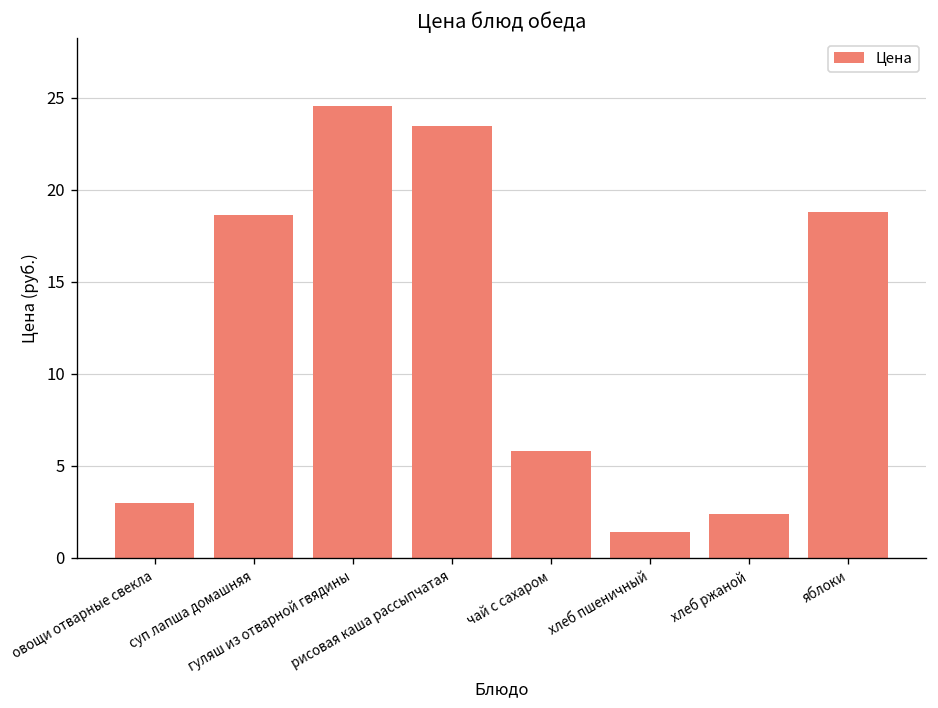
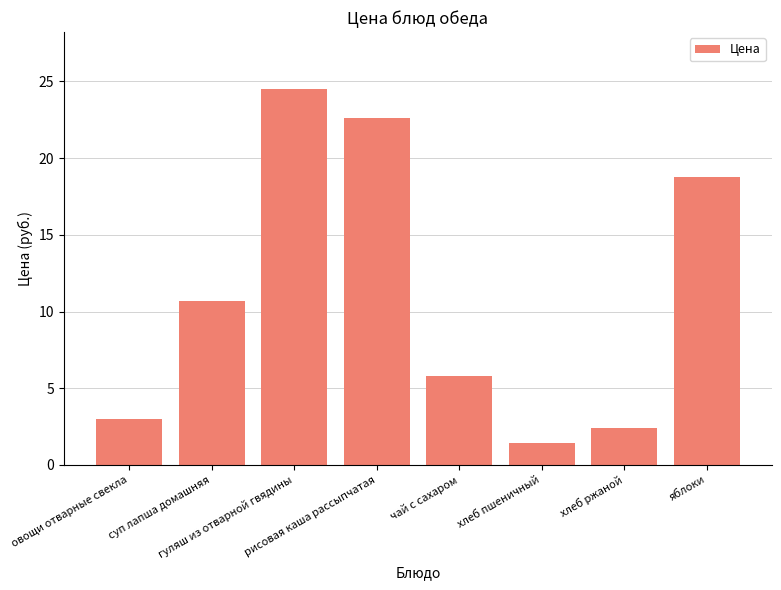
суп лапша домашняя: 18.6 -> 10.7
рисовая каша рассыпчатая: 23.5 -> 22.6
